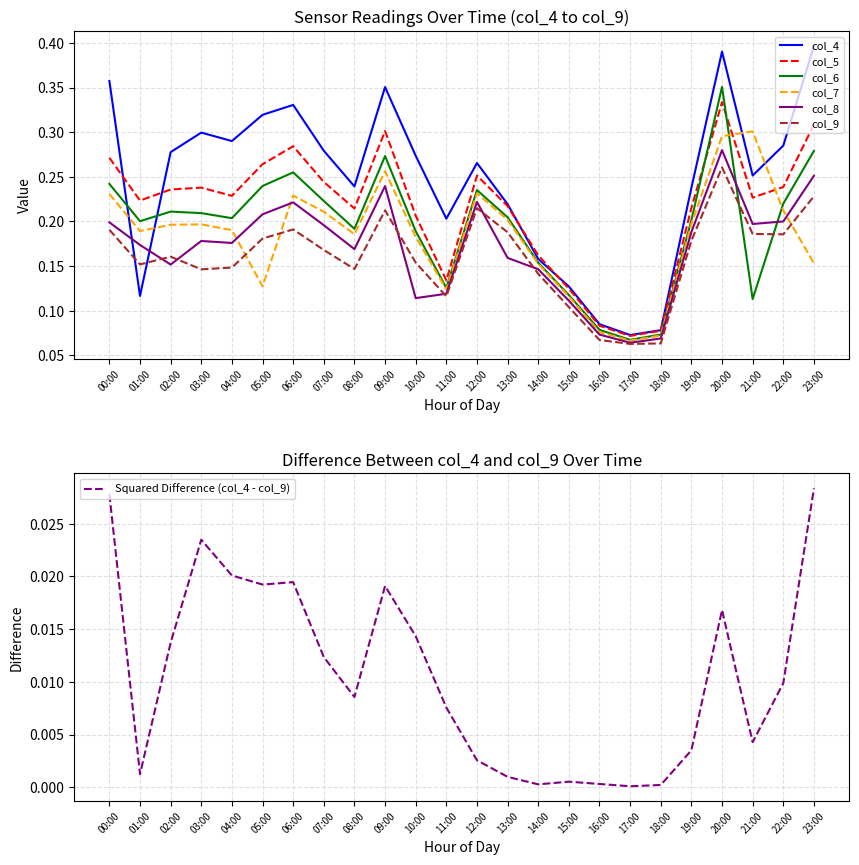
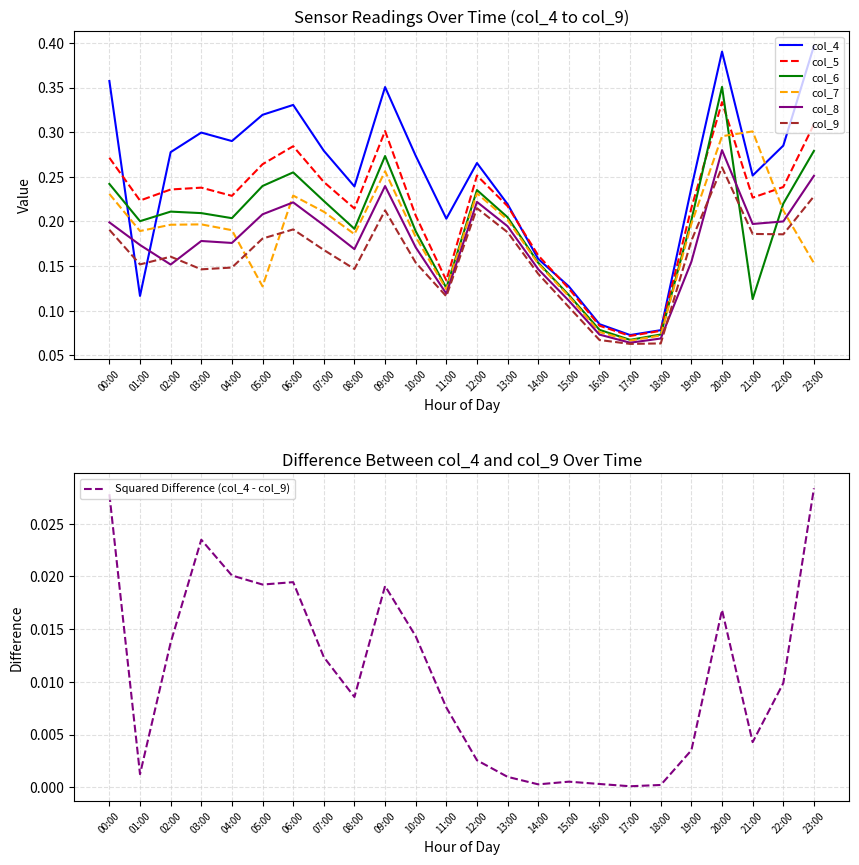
Sensor Readings Over Time (col_4 to col_9), col_8, 10:00: 0.11 -> 0.17
Sensor Readings Over Time (col_4 to col_9), col_8, 13:00: 0.16 -> 0.19
Sensor Readings Over Time (col_4 to col_9), col_8, 19:00: 0.19 -> 0.15
